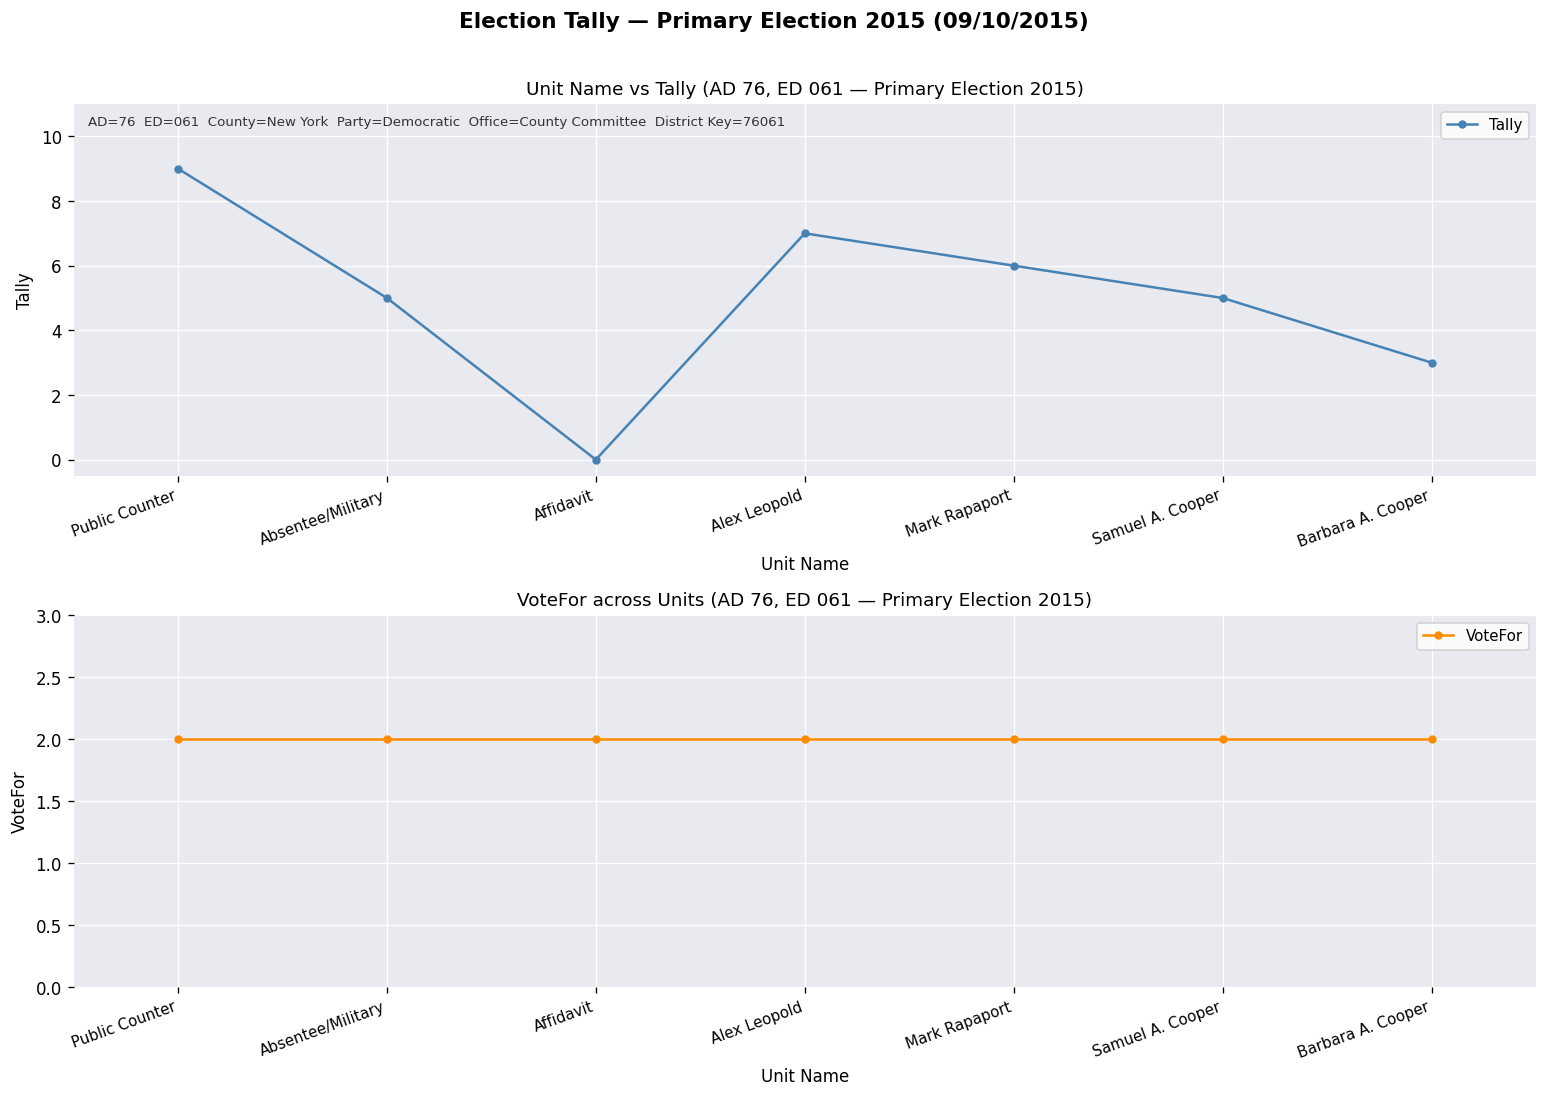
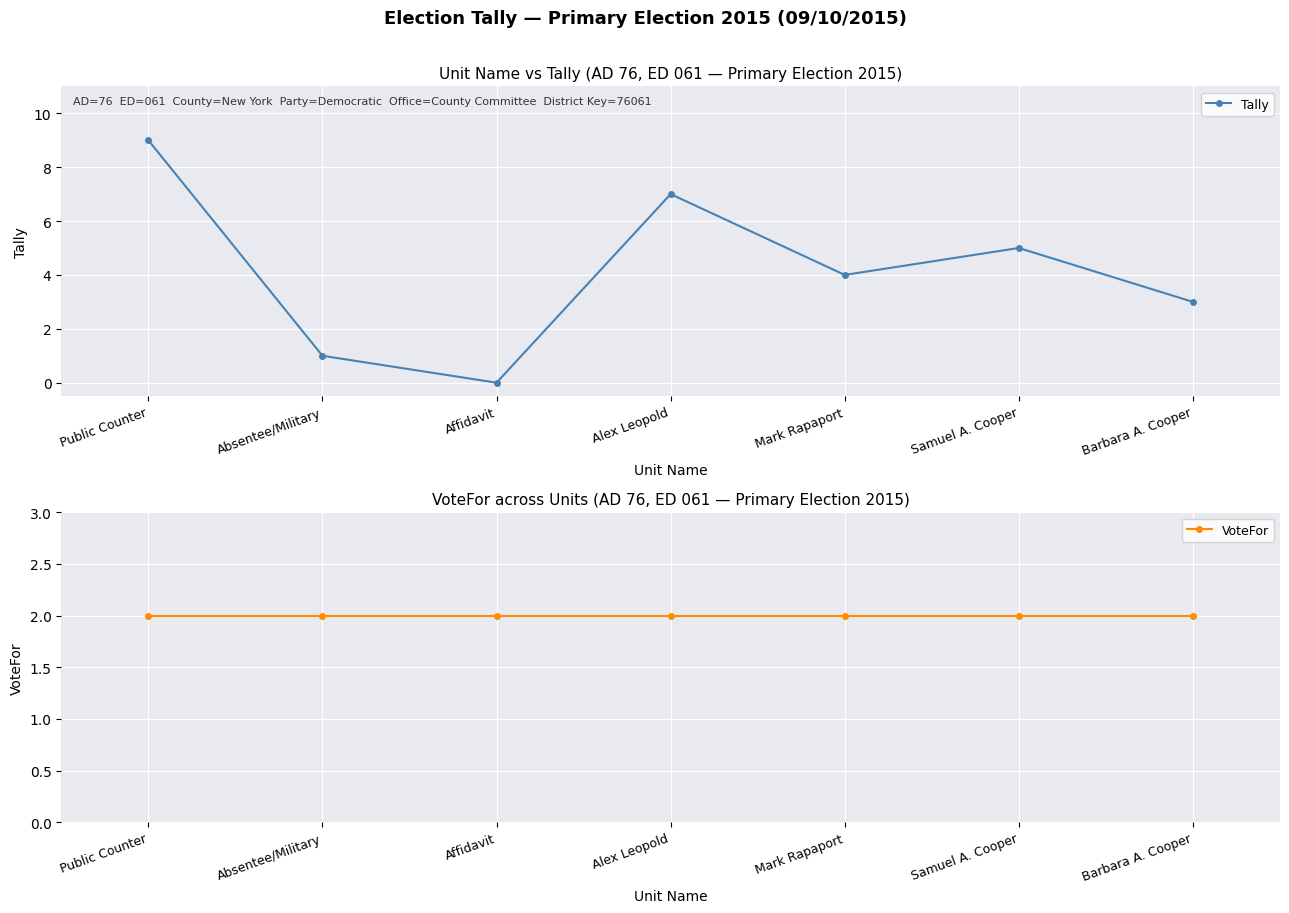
Unit Name vs Tally (AD 76, ED 061 — Primary Election 2015), Absentee/Military: 5 -> 1
Unit Name vs Tally (AD 76, ED 061 — Primary Election 2015), Mark Rapaport: 6 -> 4
